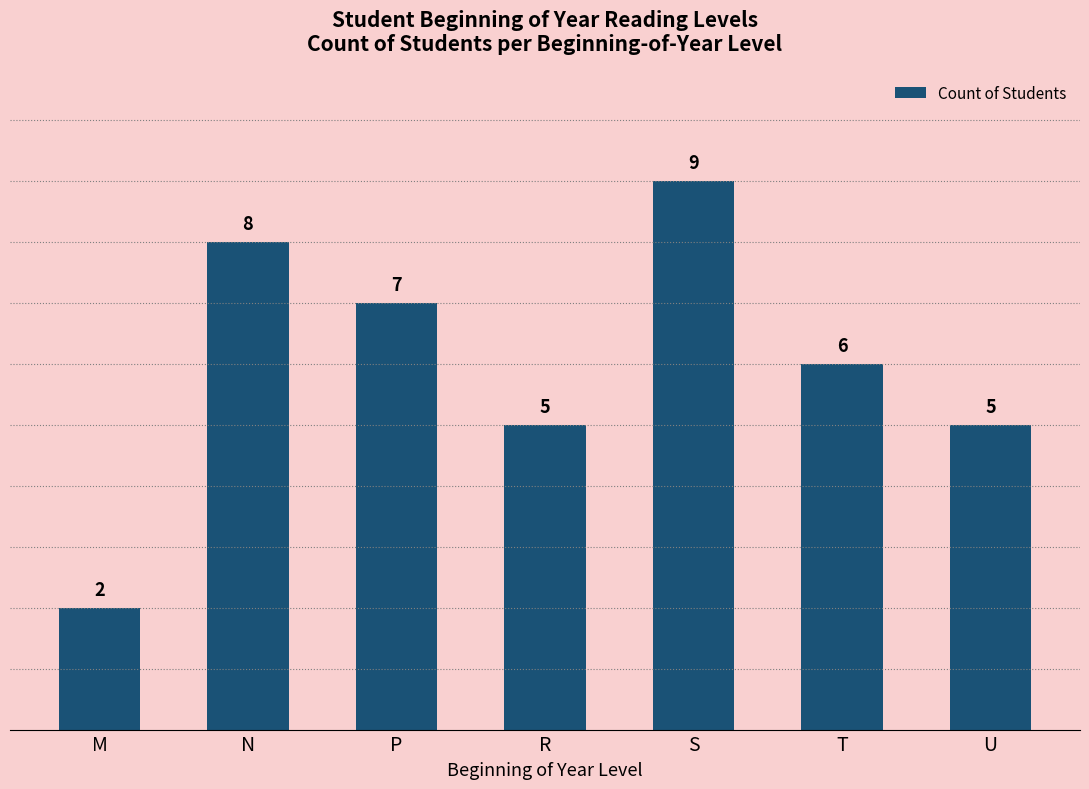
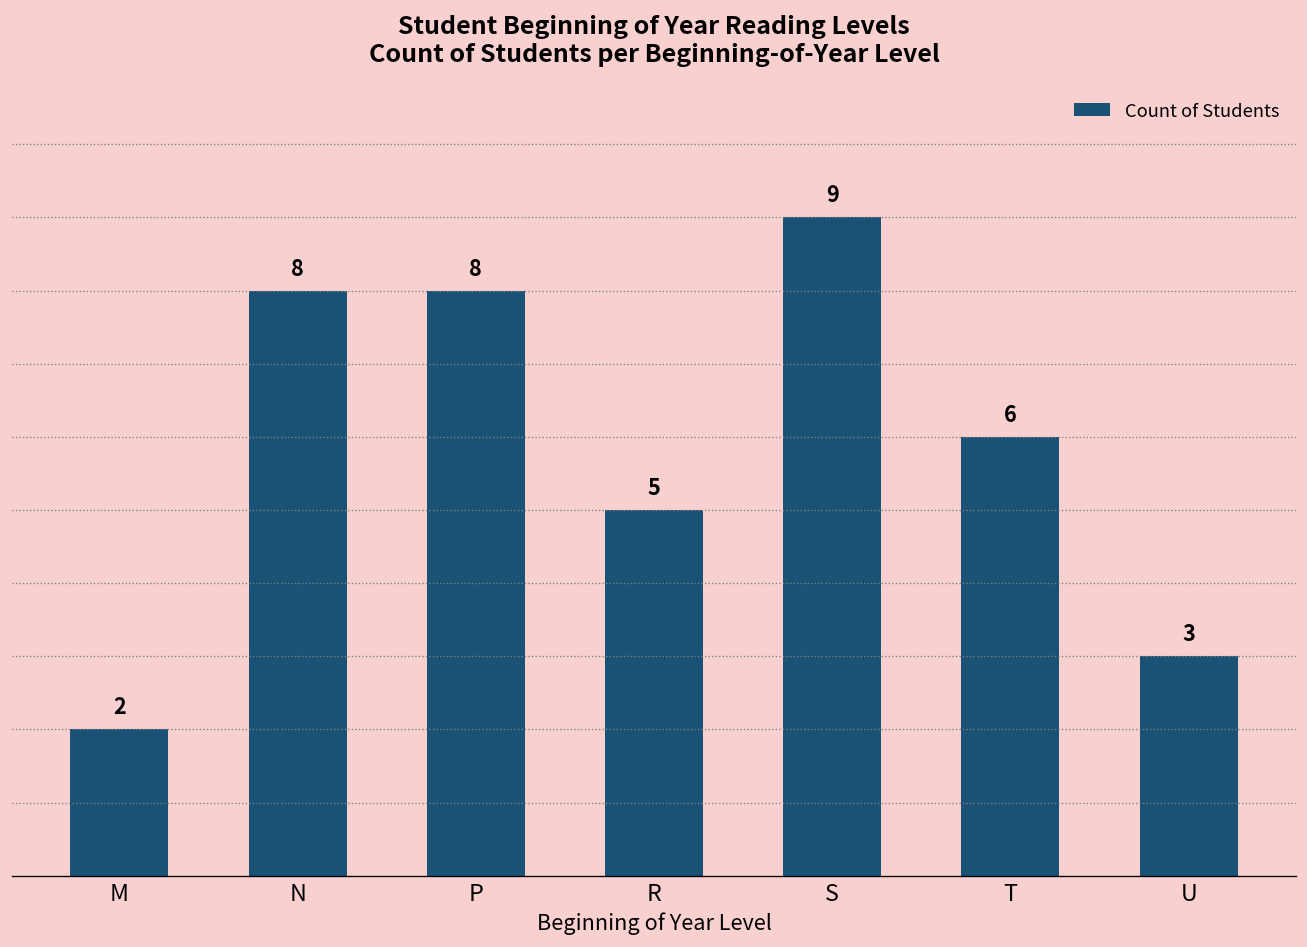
P: 7 -> 8
U: 5 -> 3
